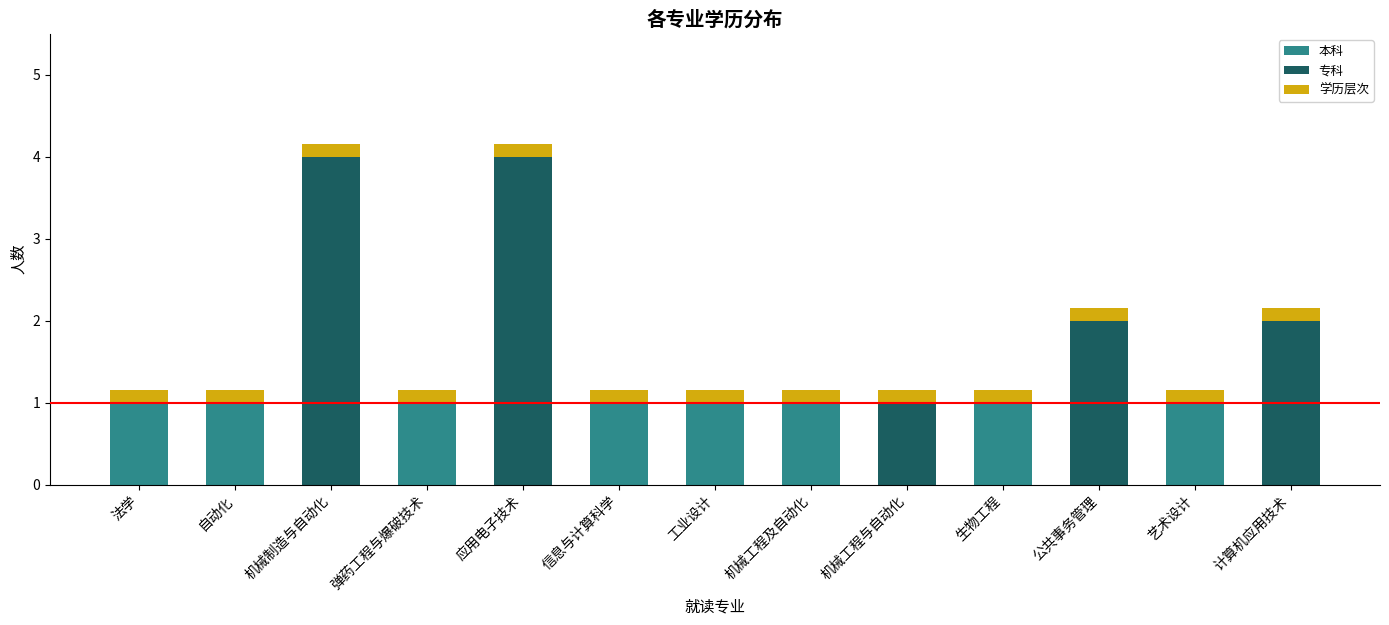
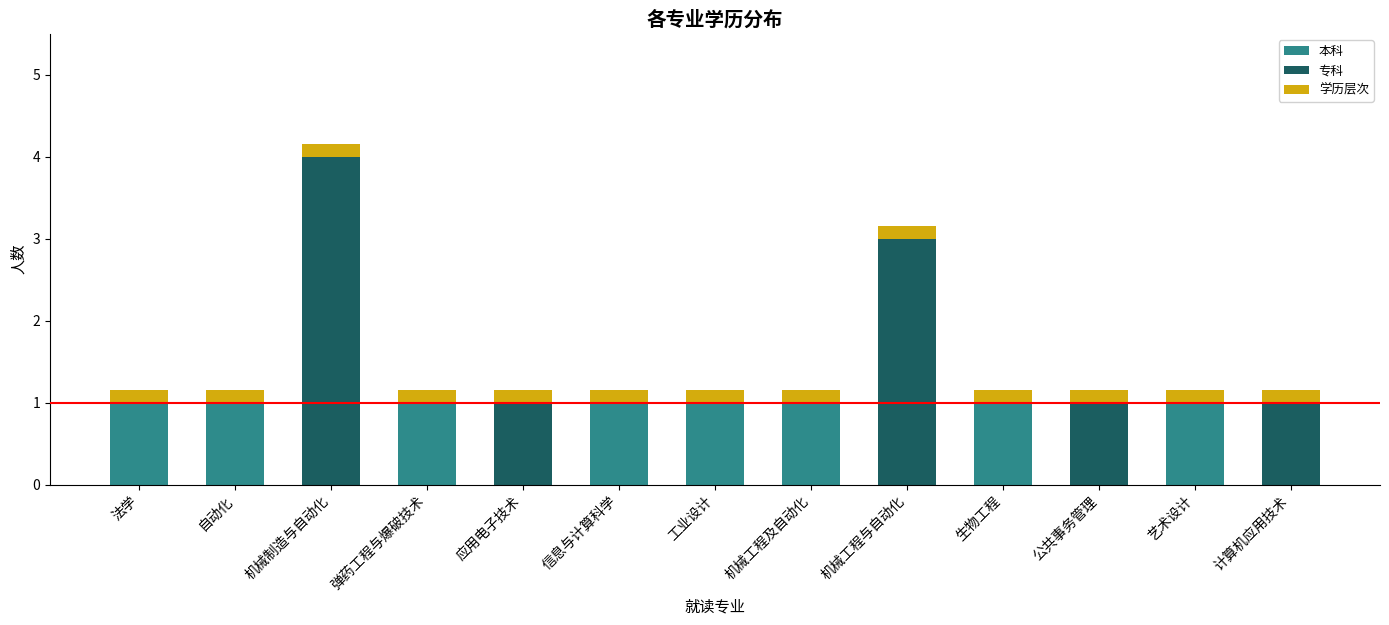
专科, 应用电子技术: 4 -> 1
专科, 机械工程与自动化: 1 -> 3
专科, 公共事务管理: 2 -> 1
专科, 计算机应用技术: 2 -> 1
